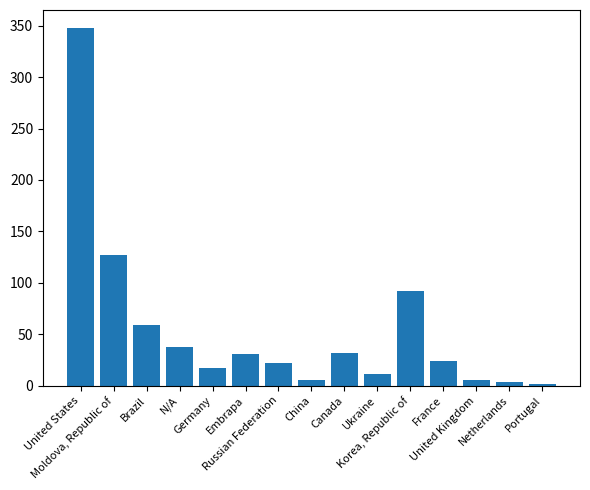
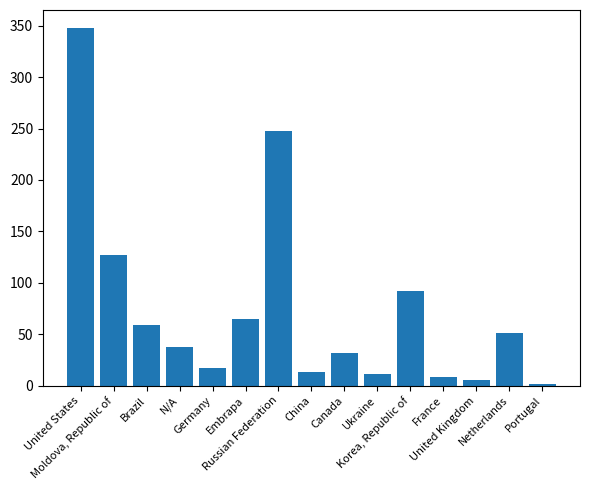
Embrapa: 31 -> 65
Russian Federation: 22 -> 248
China: 5 -> 13
France: 24 -> 8
Netherlands: 3 -> 51
